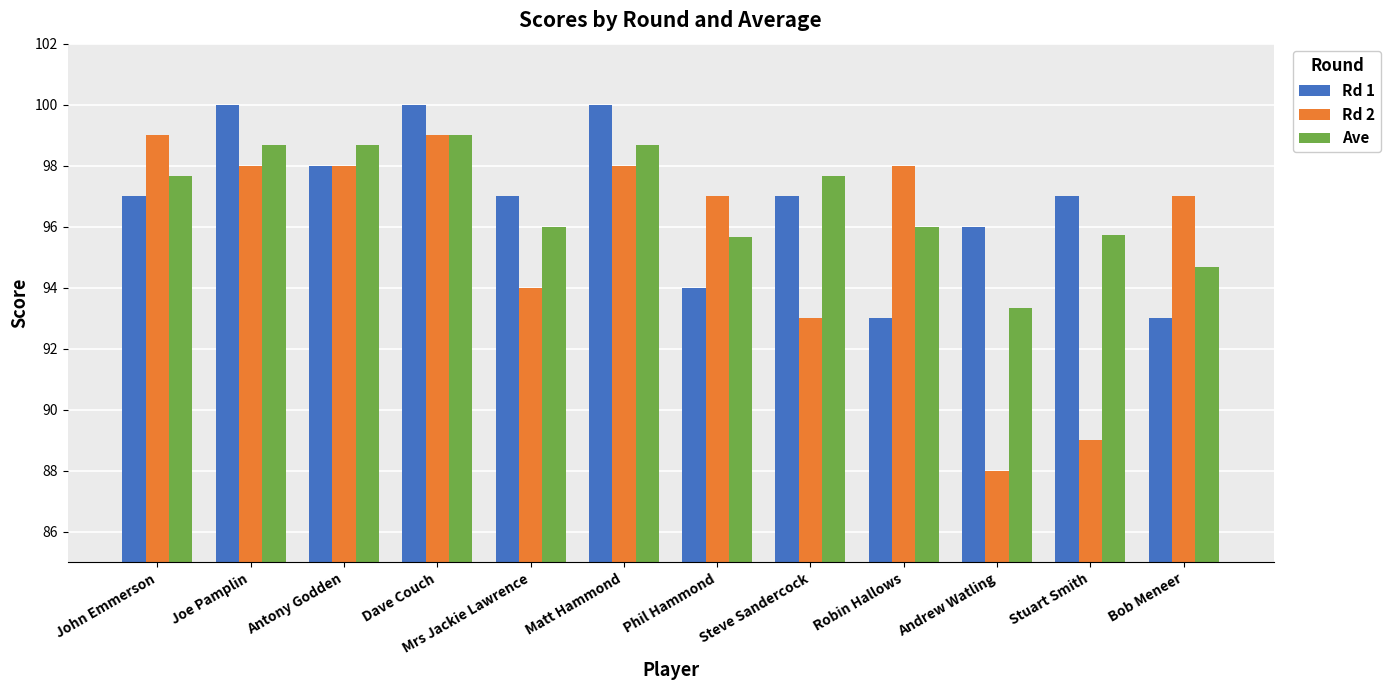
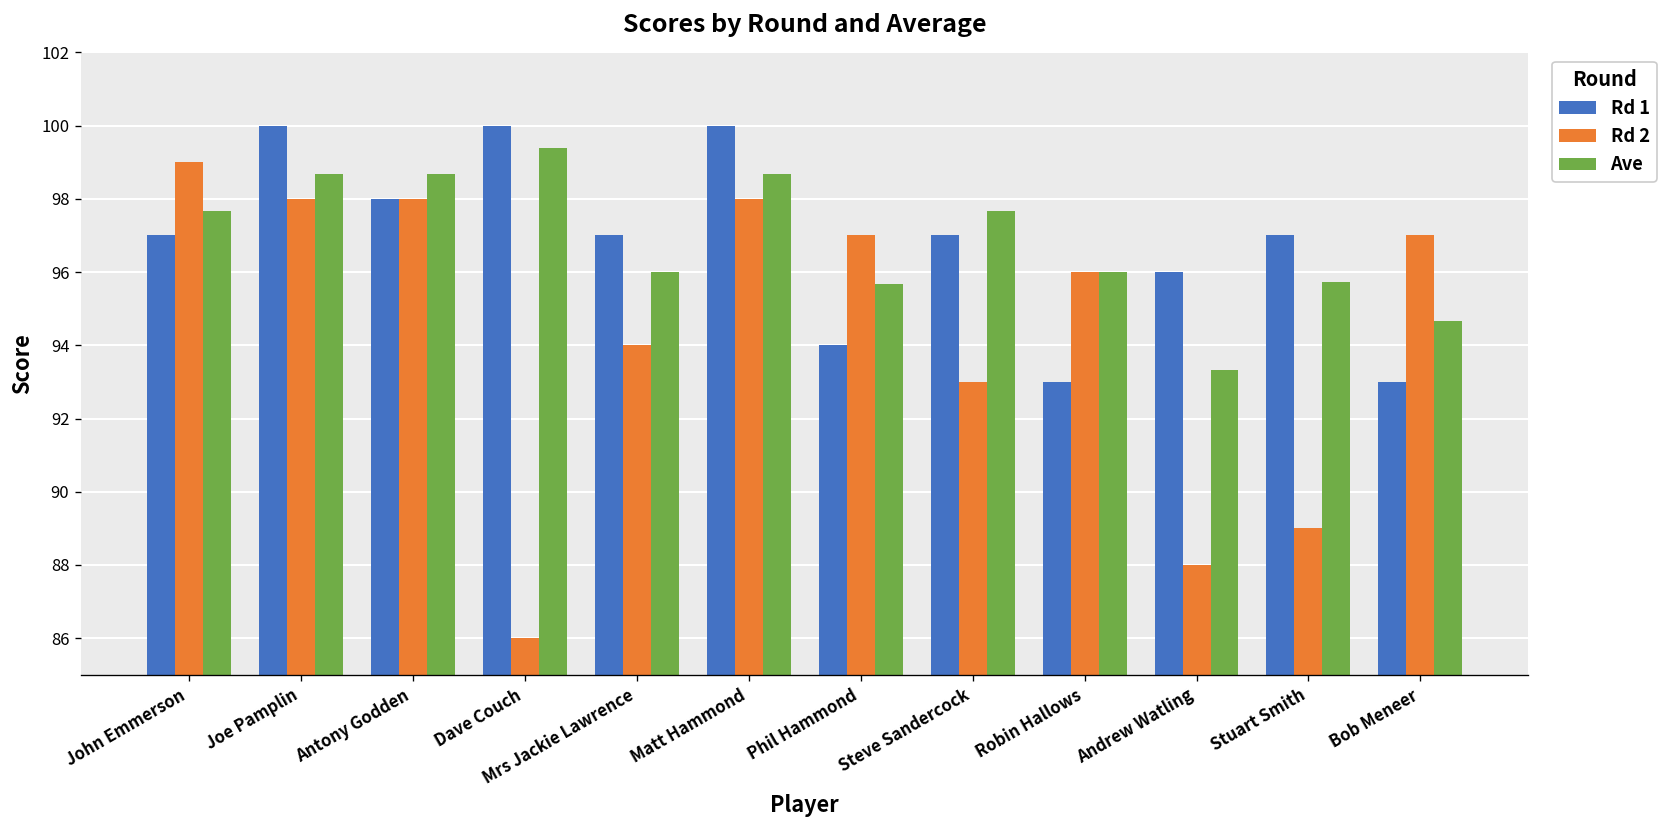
Rd 2, Dave Couch: 99 -> 86
Ave, Dave Couch: 99.0 -> 99.4
Rd 2, Robin Hallows: 98 -> 96
